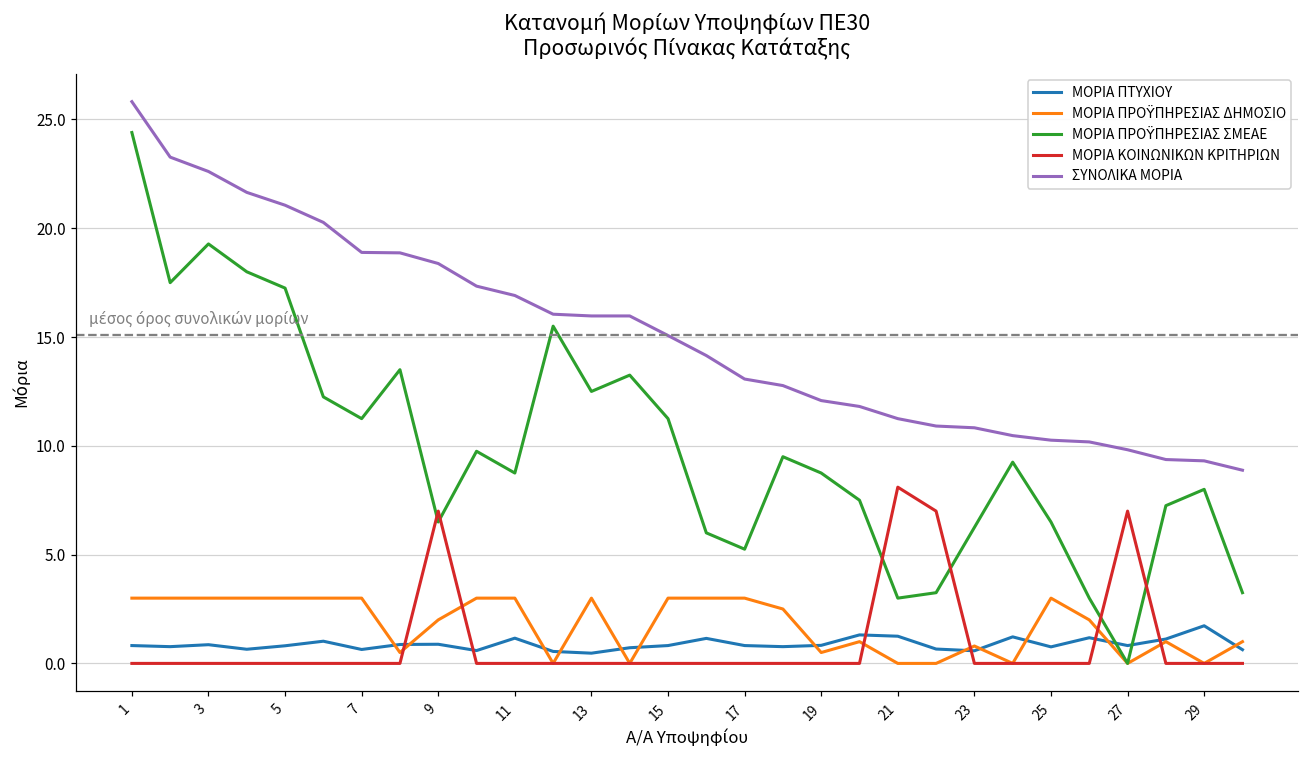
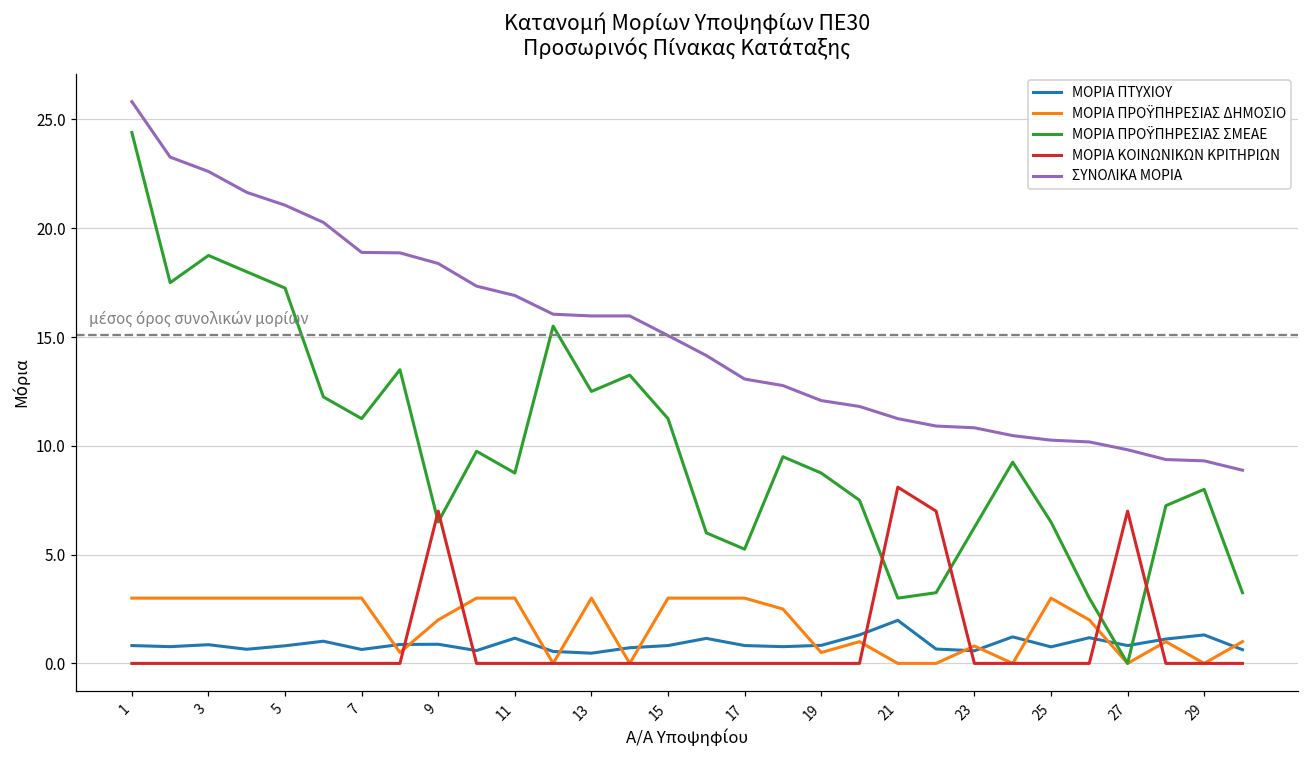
ΜΟΡΙΑ ΠΡΟΫΠΗΡΕΣΙΑΣ ΣΜΕΑΕ, 3: 19.3 -> 18.8
ΜΟΡΙΑ ΠΤΥΧΙΟΥ, 21: 1.3 -> 2.0
ΜΟΡΙΑ ΠΤΥΧΙΟΥ, 29: 1.7 -> 1.3
